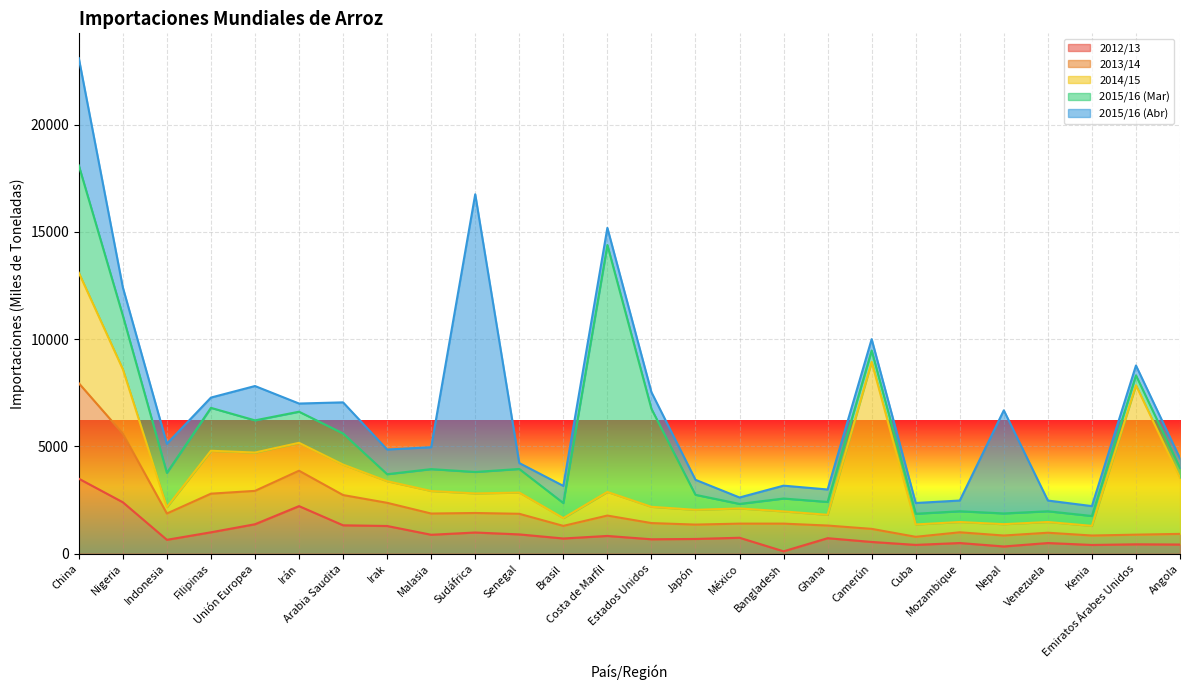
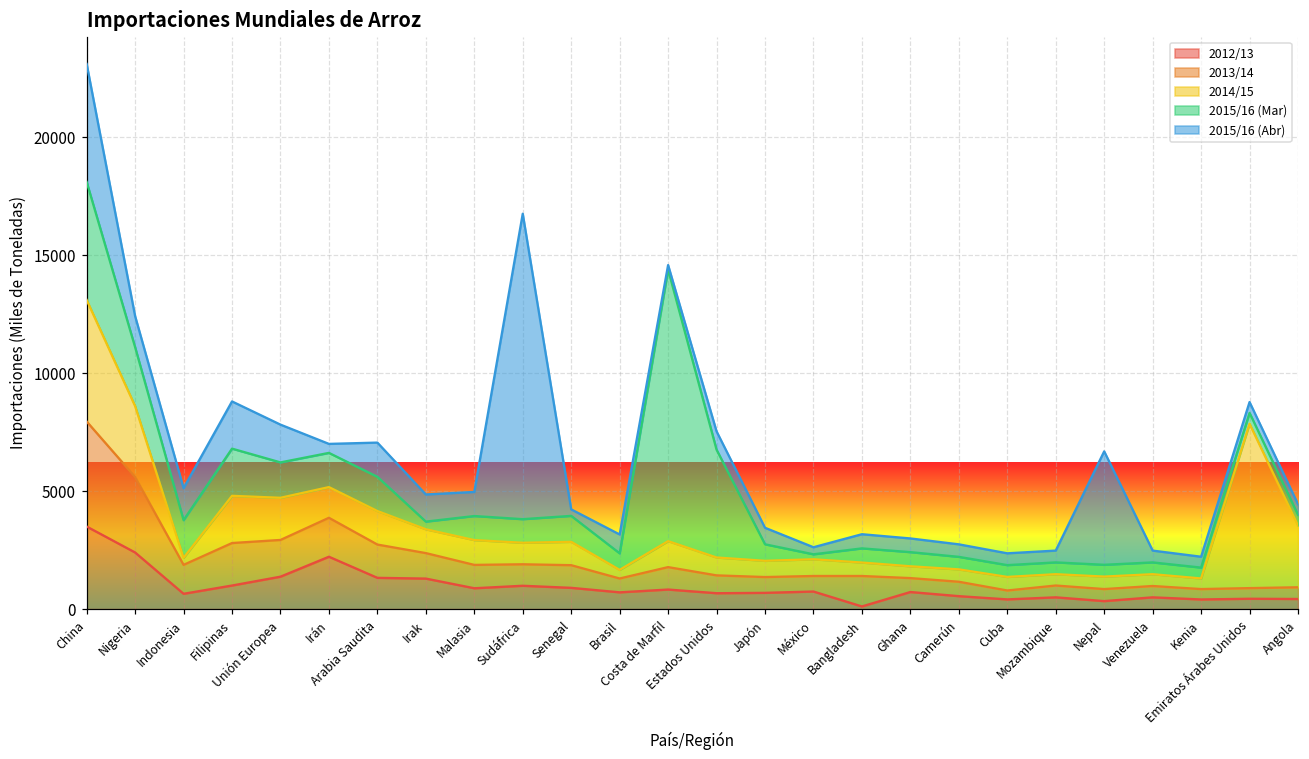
2015/16 (Abr), Filipinas: 500 -> 2000
2015/16 (Abr), Costa de Marfil: 800 -> 200
2014/15, Camerún: 7800 -> 500
